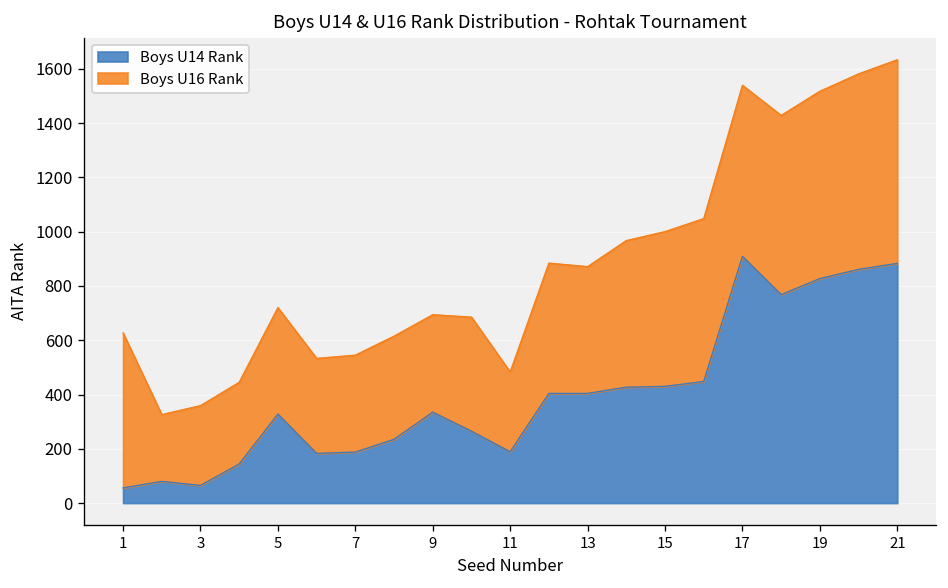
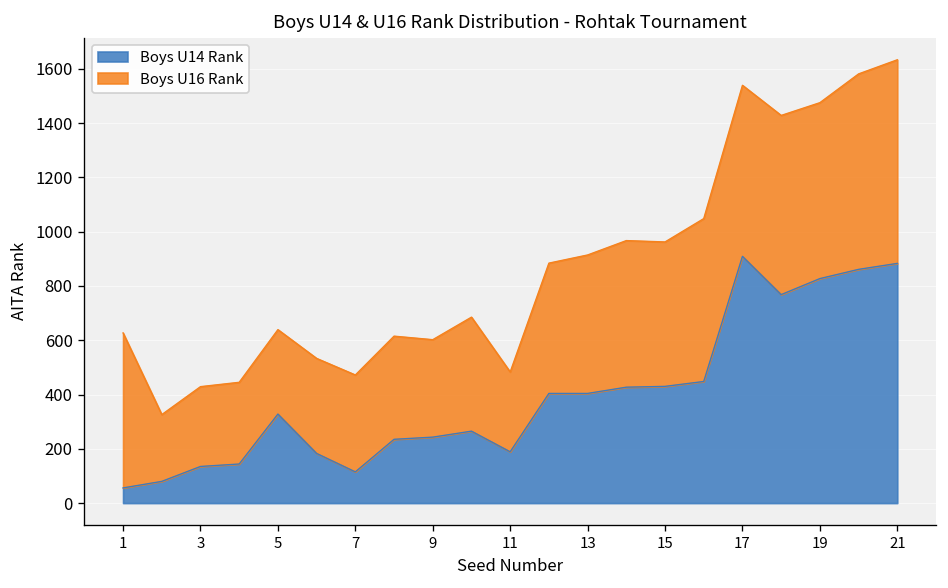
Boys U14 Rank, 3: 70 -> 140
Boys U16 Rank, 5: 390 -> 310
Boys U14 Rank, 7: 190 -> 120
Boys U14 Rank, 9: 340 -> 240
Boys U16 Rank, 13: 470 -> 510
Boys U16 Rank, 15: 570 -> 530
Boys U16 Rank, 19: 690 -> 650
